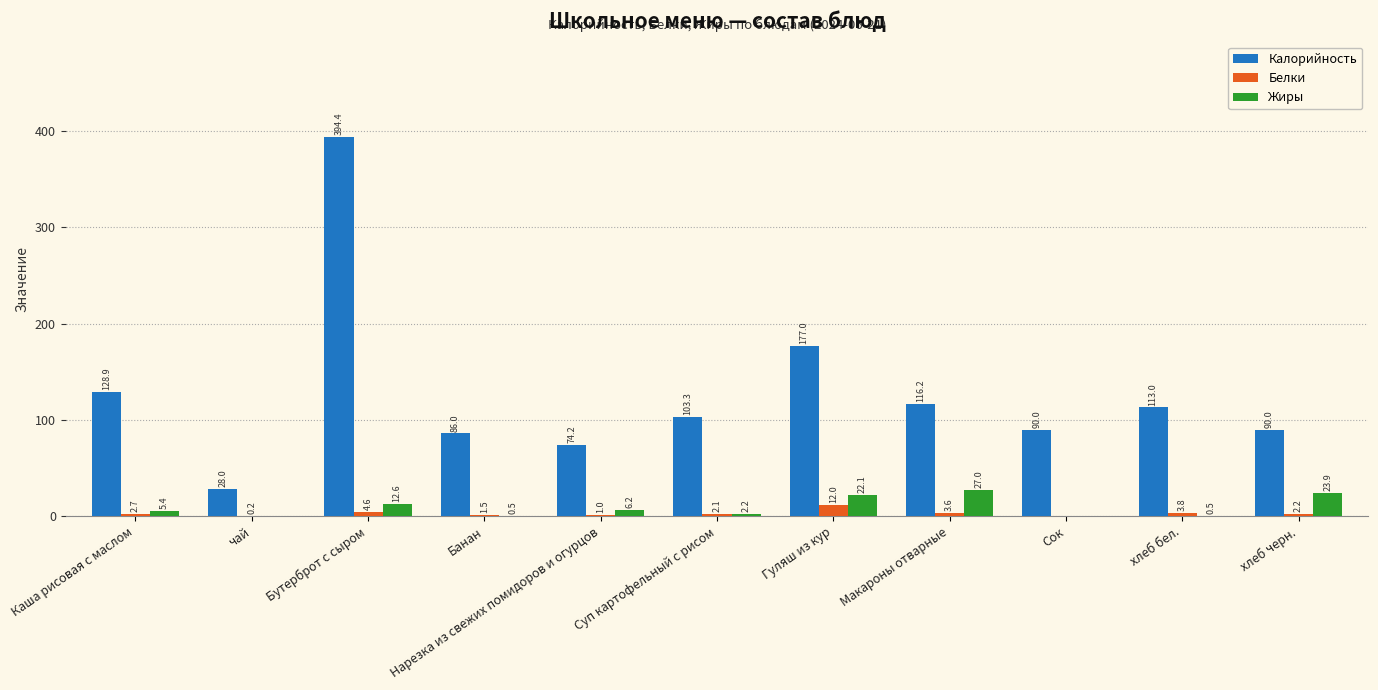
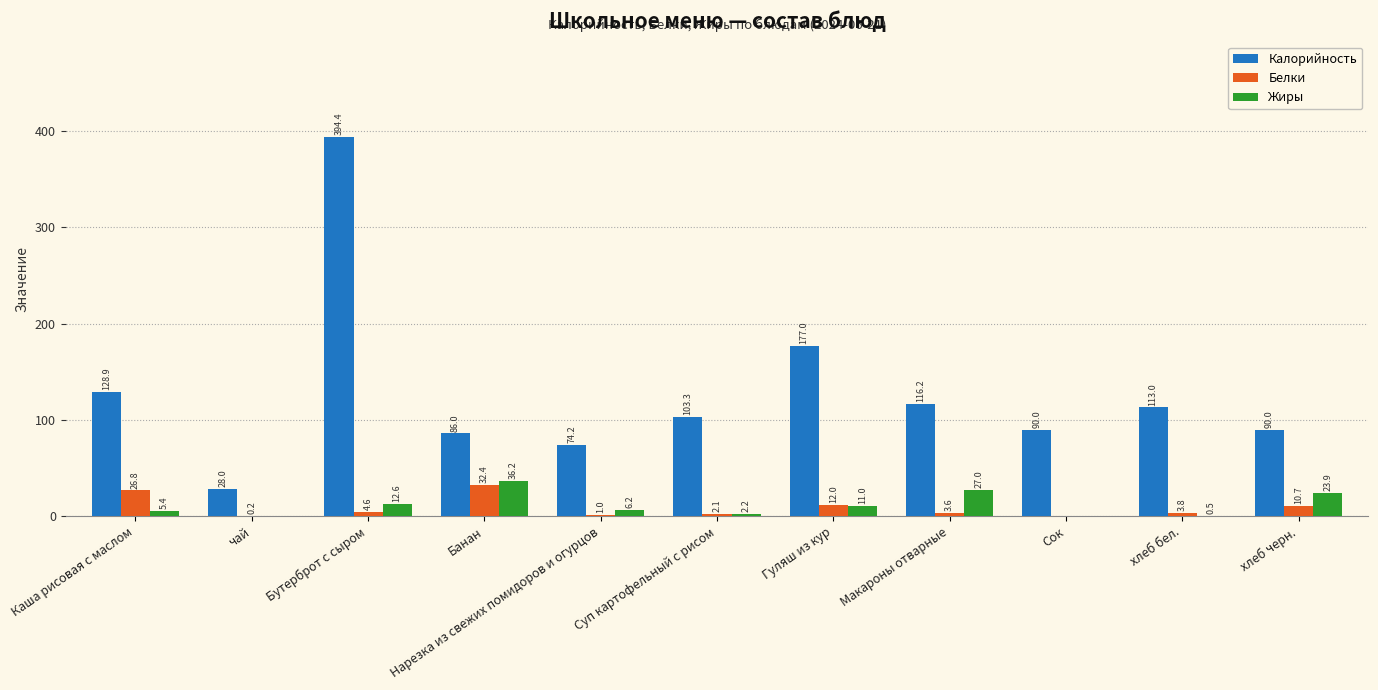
Белки, Каша рисовая с маслом: 2.7 -> 26.8
Белки, Банан: 1.5 -> 32.4
Жиры, Банан: 0.5 -> 36.2
Жиры, Гуляш из кур: 22.1 -> 11.0
Белки, хлеб черн.: 2.2 -> 10.7
